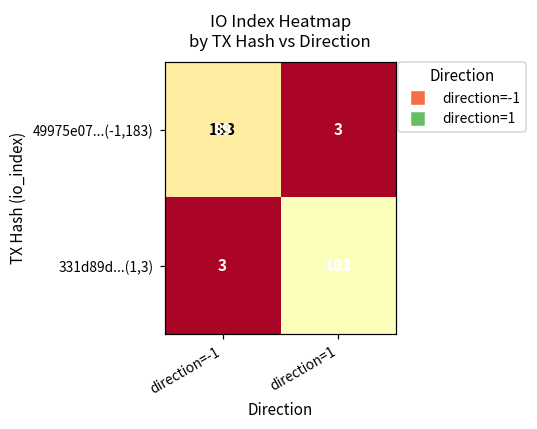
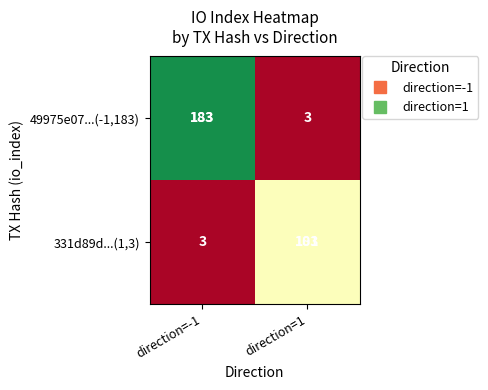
49975e07...(-1,183), direction=-1: 89 -> 183
